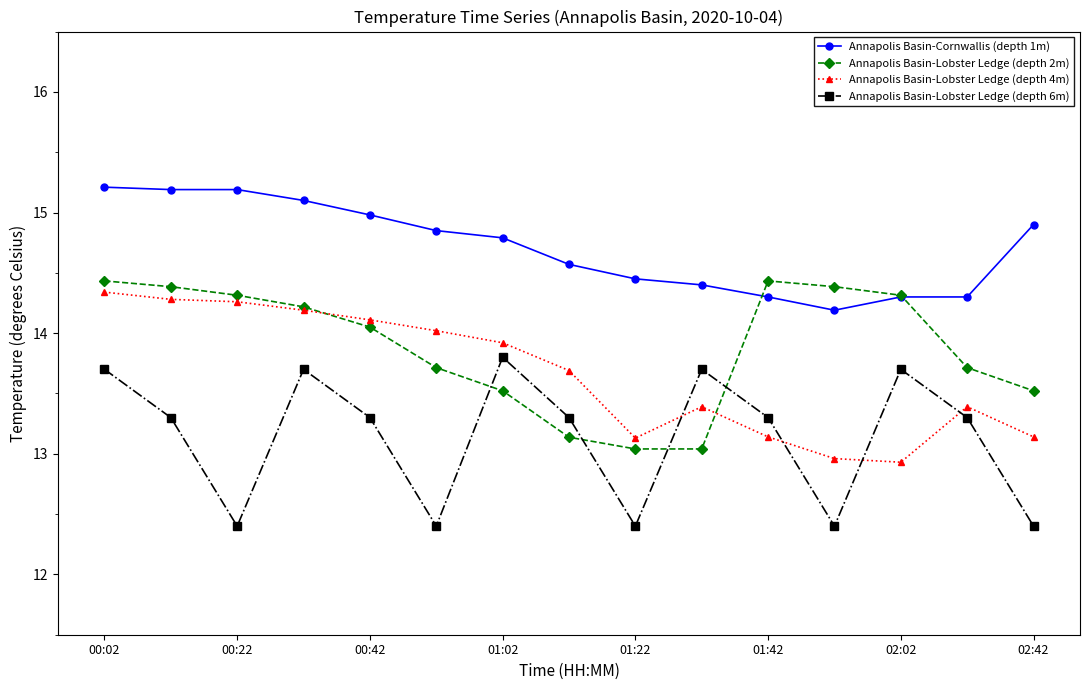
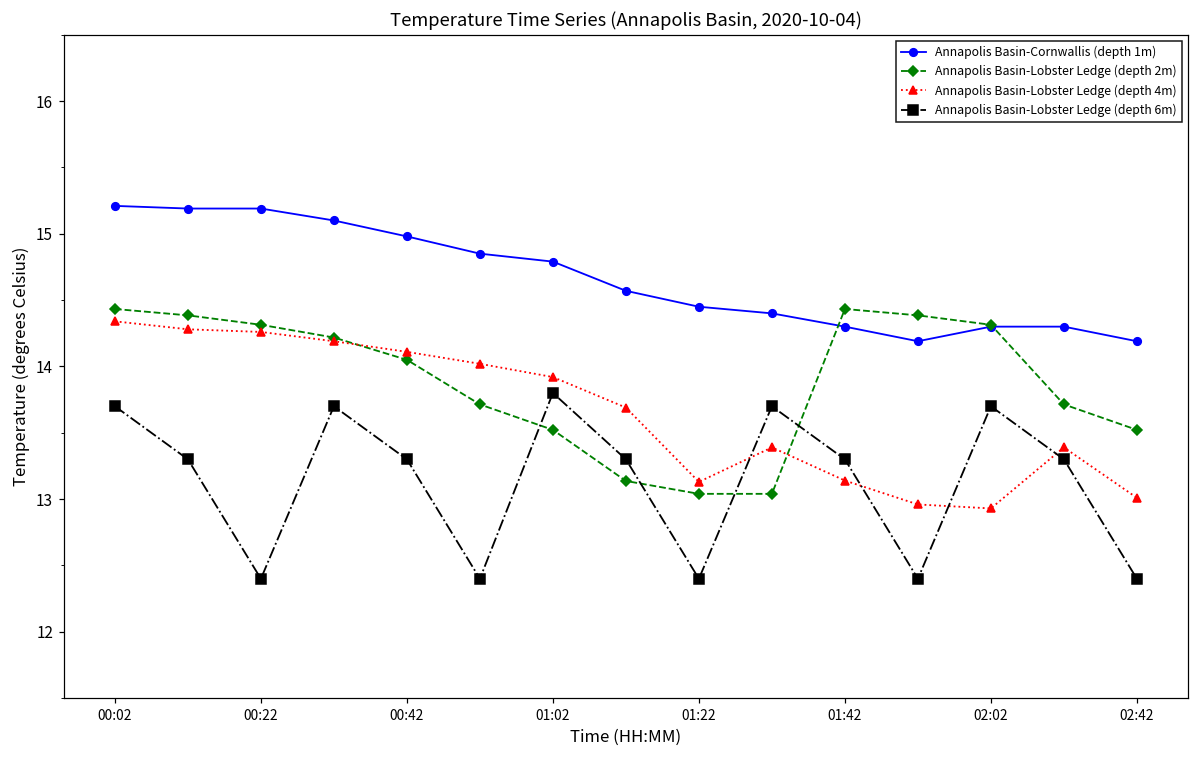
Annapolis Basin-Cornwallis (depth 1m), 02:42: 14.90 -> 14.19
Annapolis Basin-Lobster Ledge (depth 4m), 02:42: 13.14 -> 13.01
